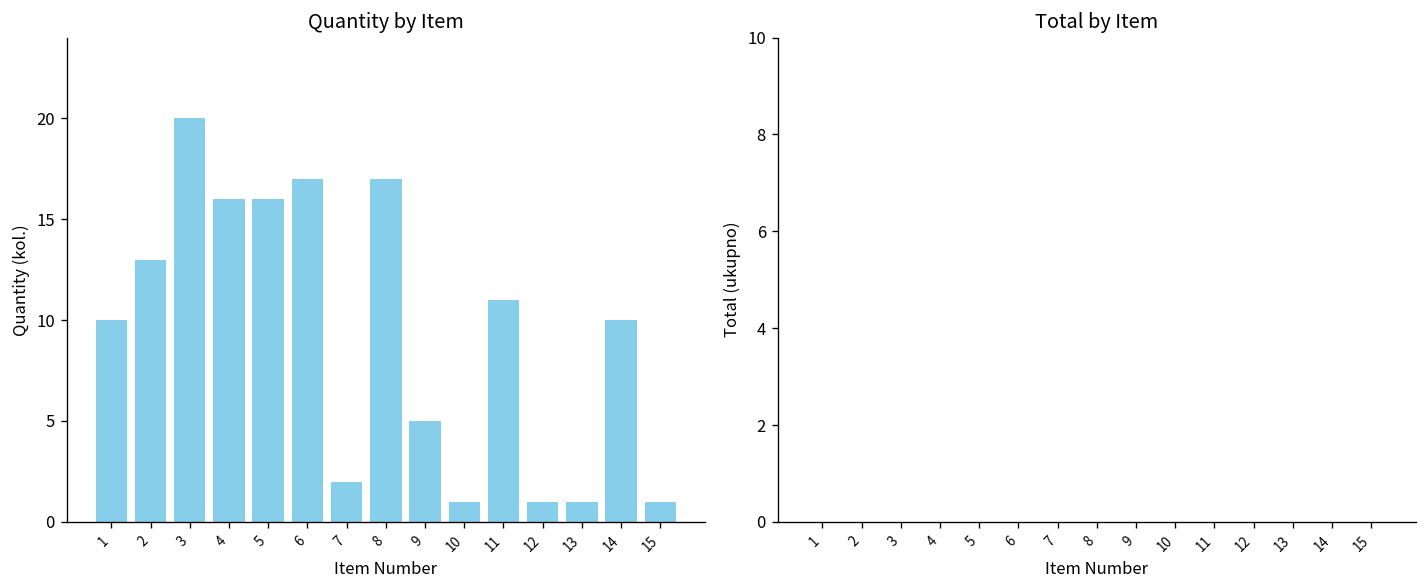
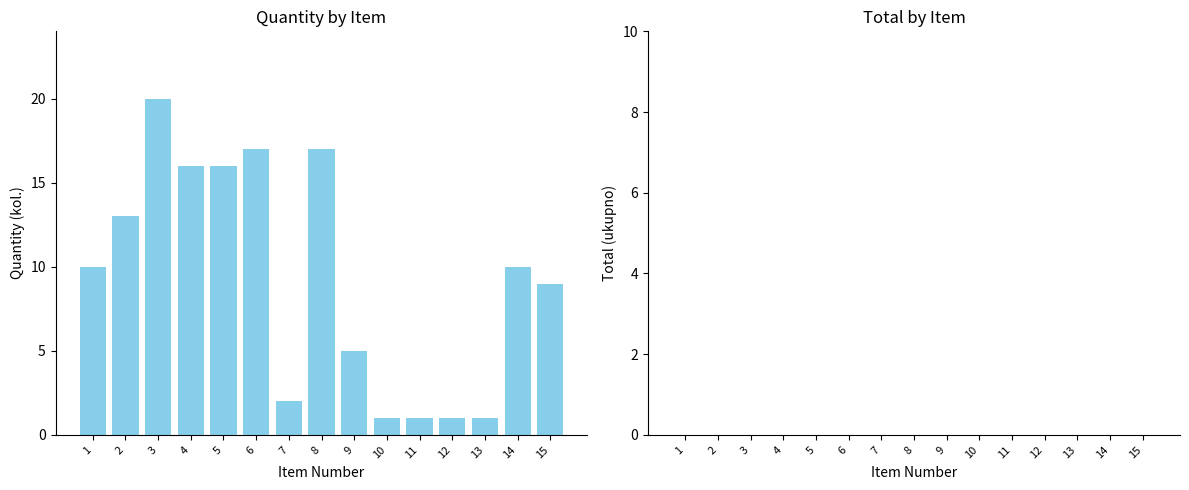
Quantity by Item, 11: 11 -> 1
Quantity by Item, 15: 1 -> 9
